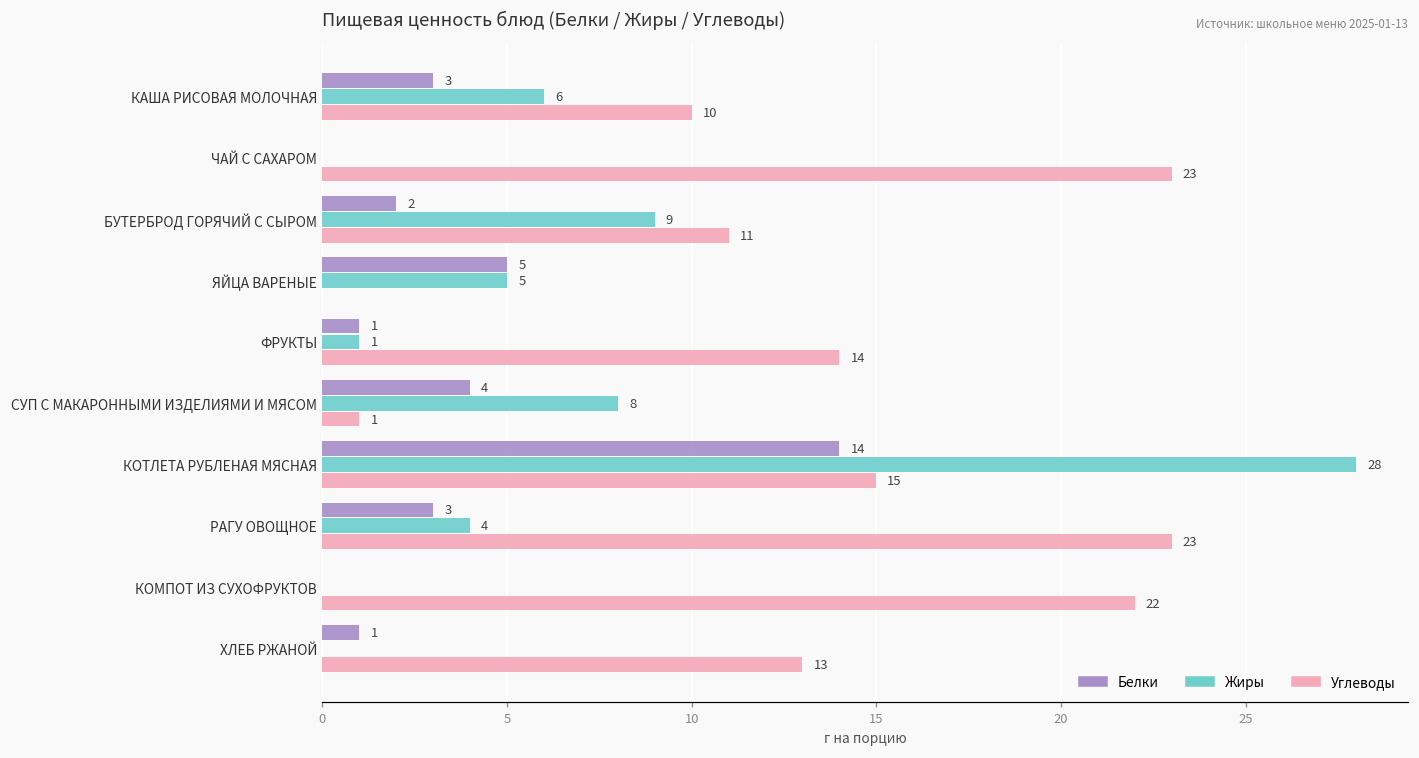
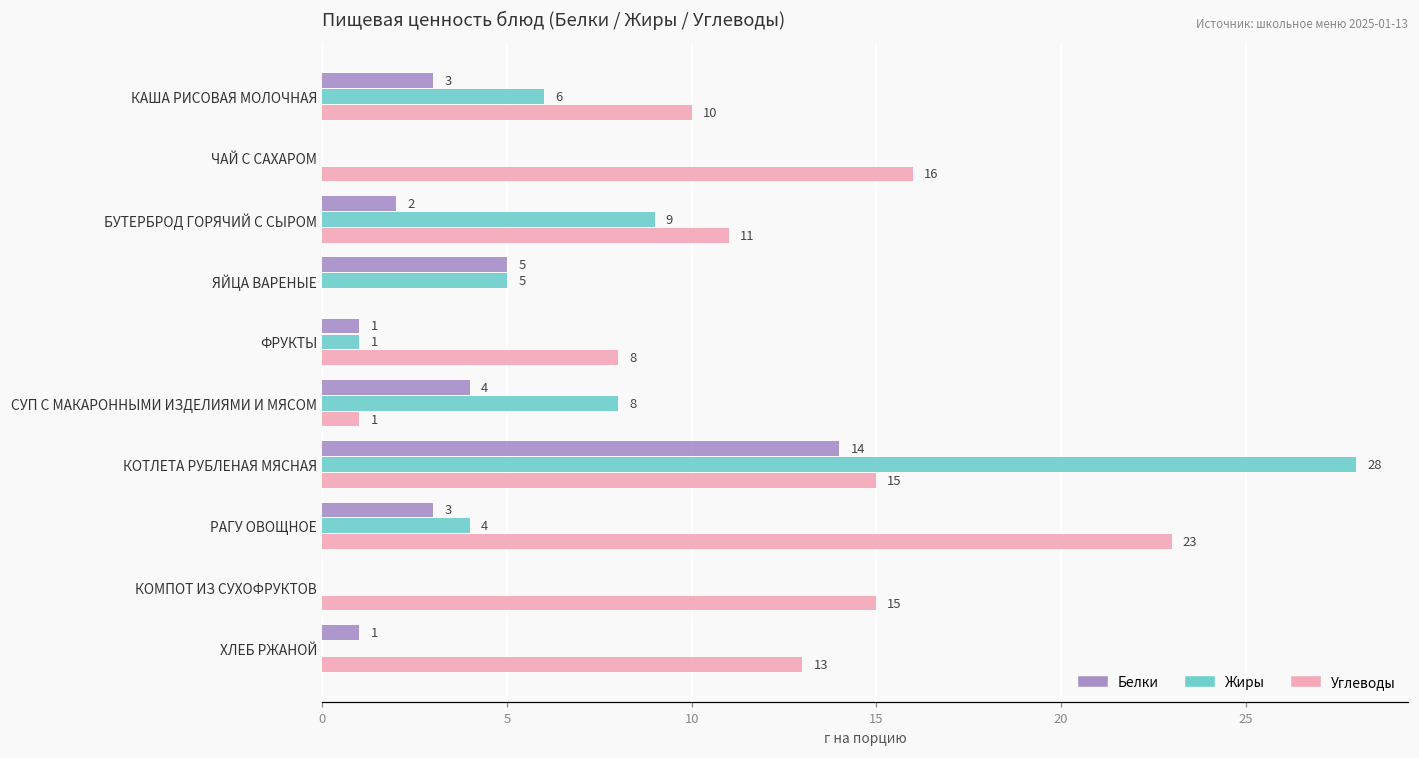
Углеводы, ЧАЙ С САХАРОМ: 23 -> 16
Углеводы, ФРУКТЫ: 14 -> 8
Углеводы, КОМПОТ ИЗ СУХОФРУКТОВ: 22 -> 15
